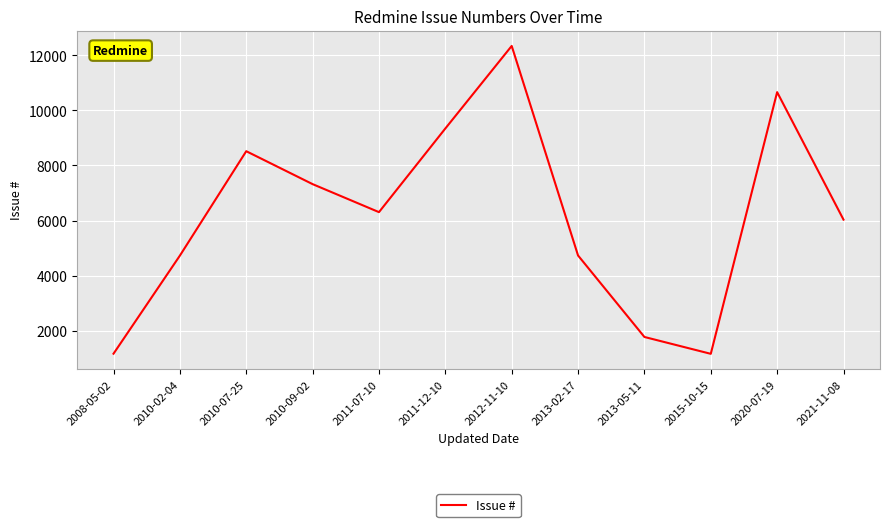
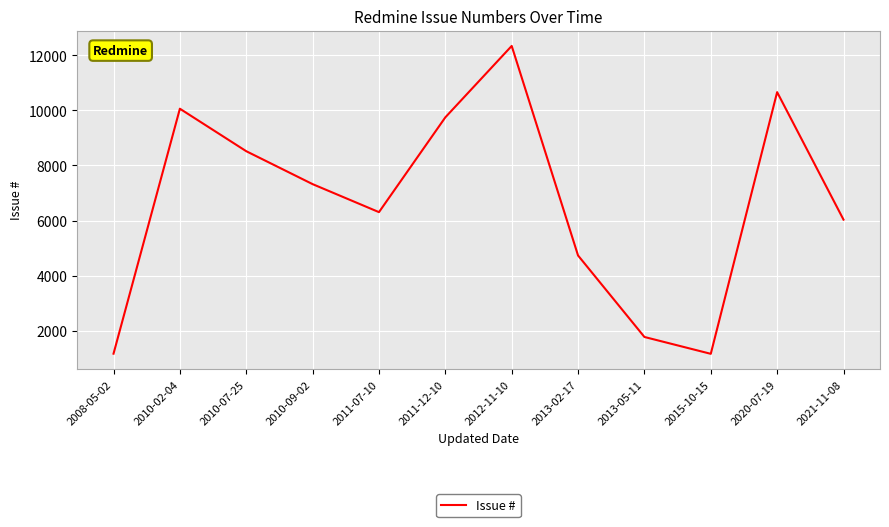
2010-02-04: 4700 -> 10100
2011-12-10: 9300 -> 9700
